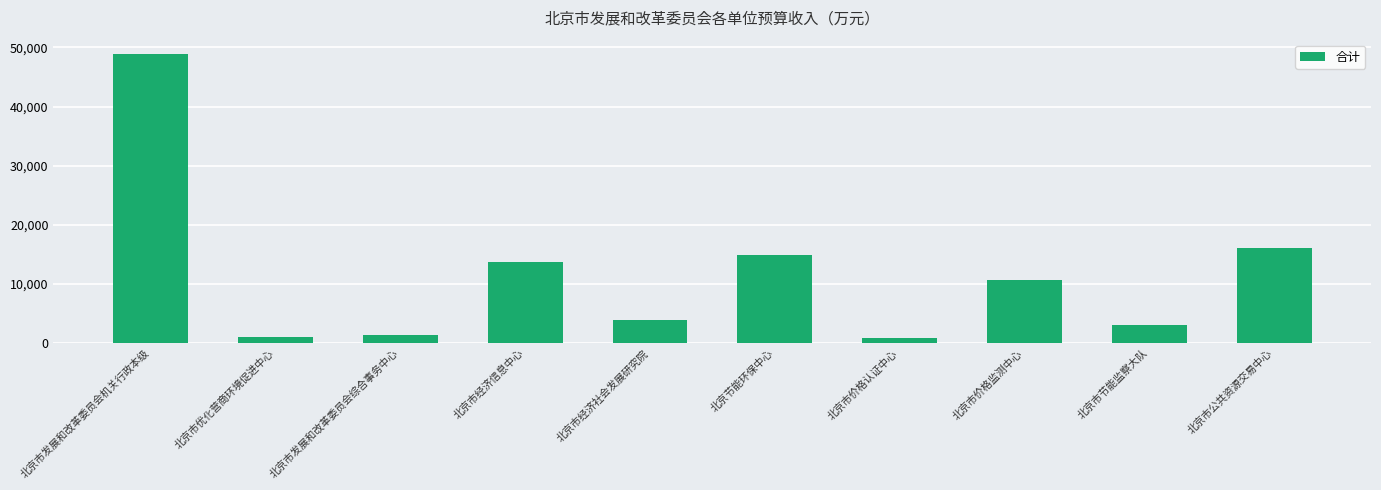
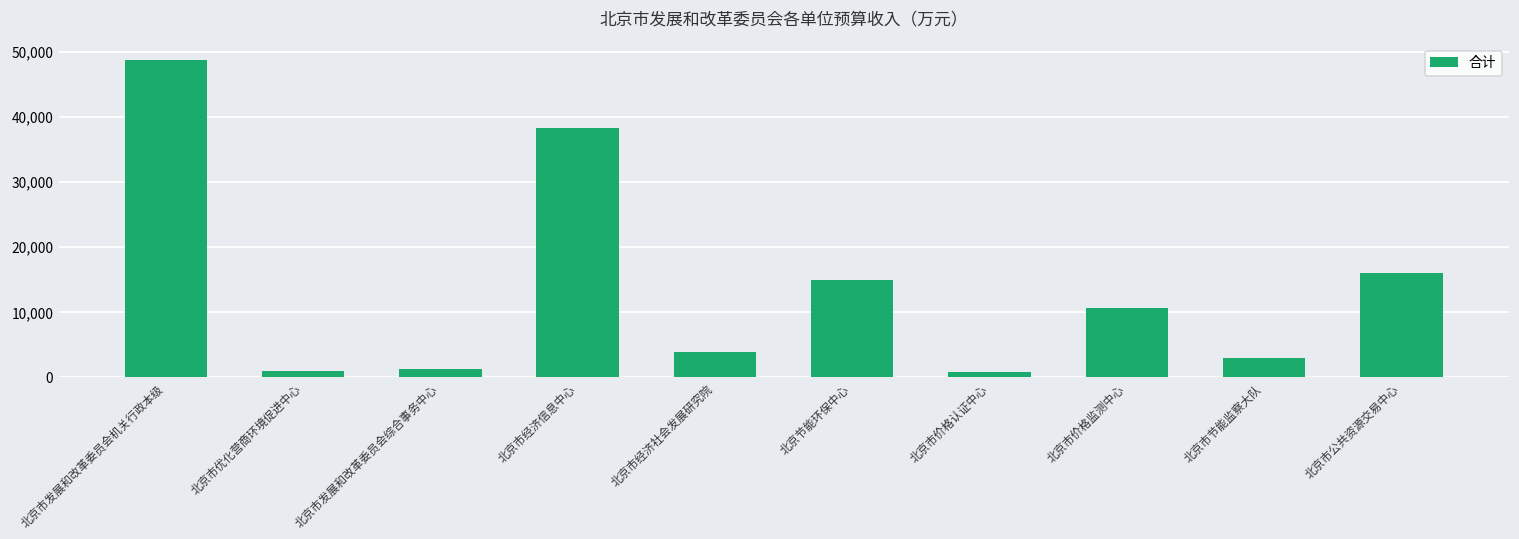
北京市经济信息中心: 14,000 -> 38,000
